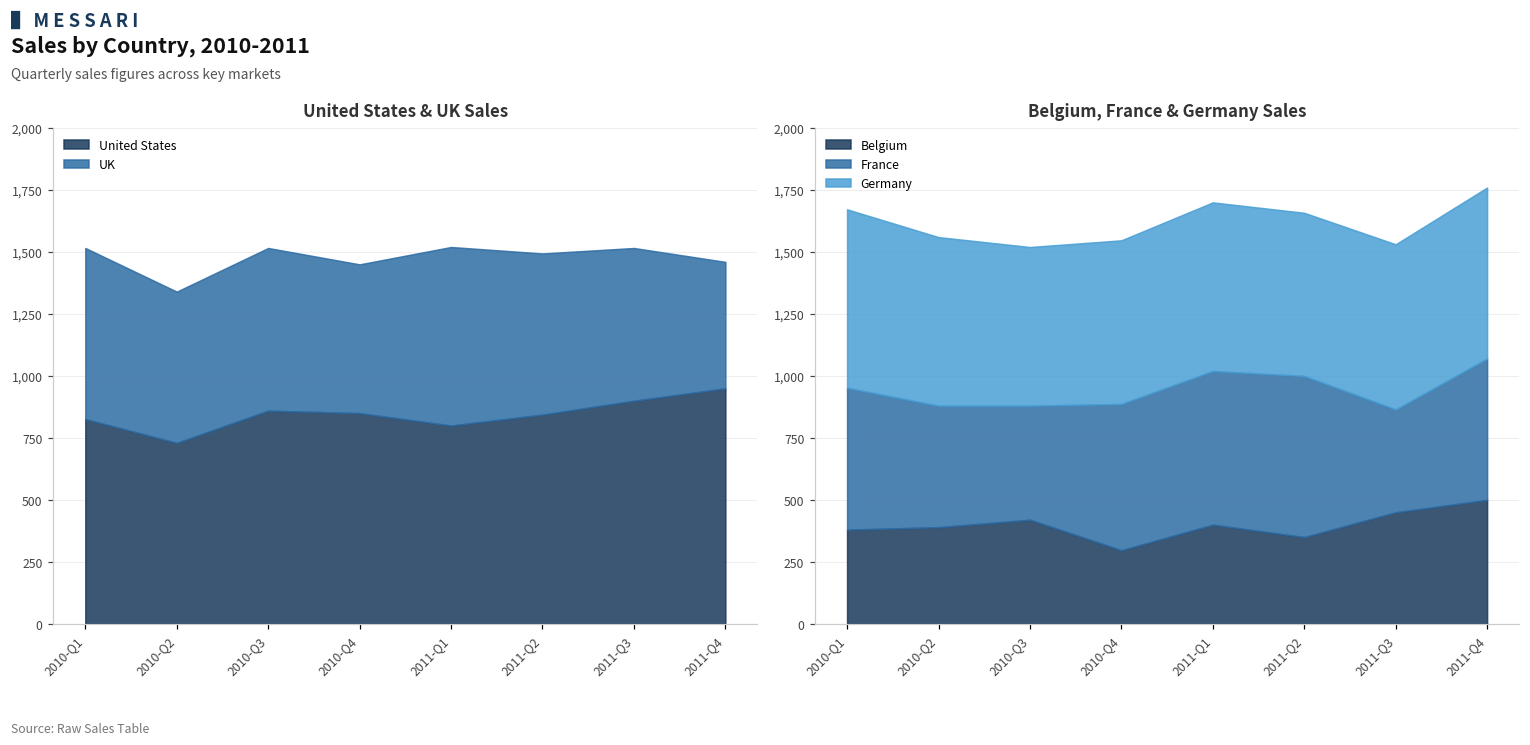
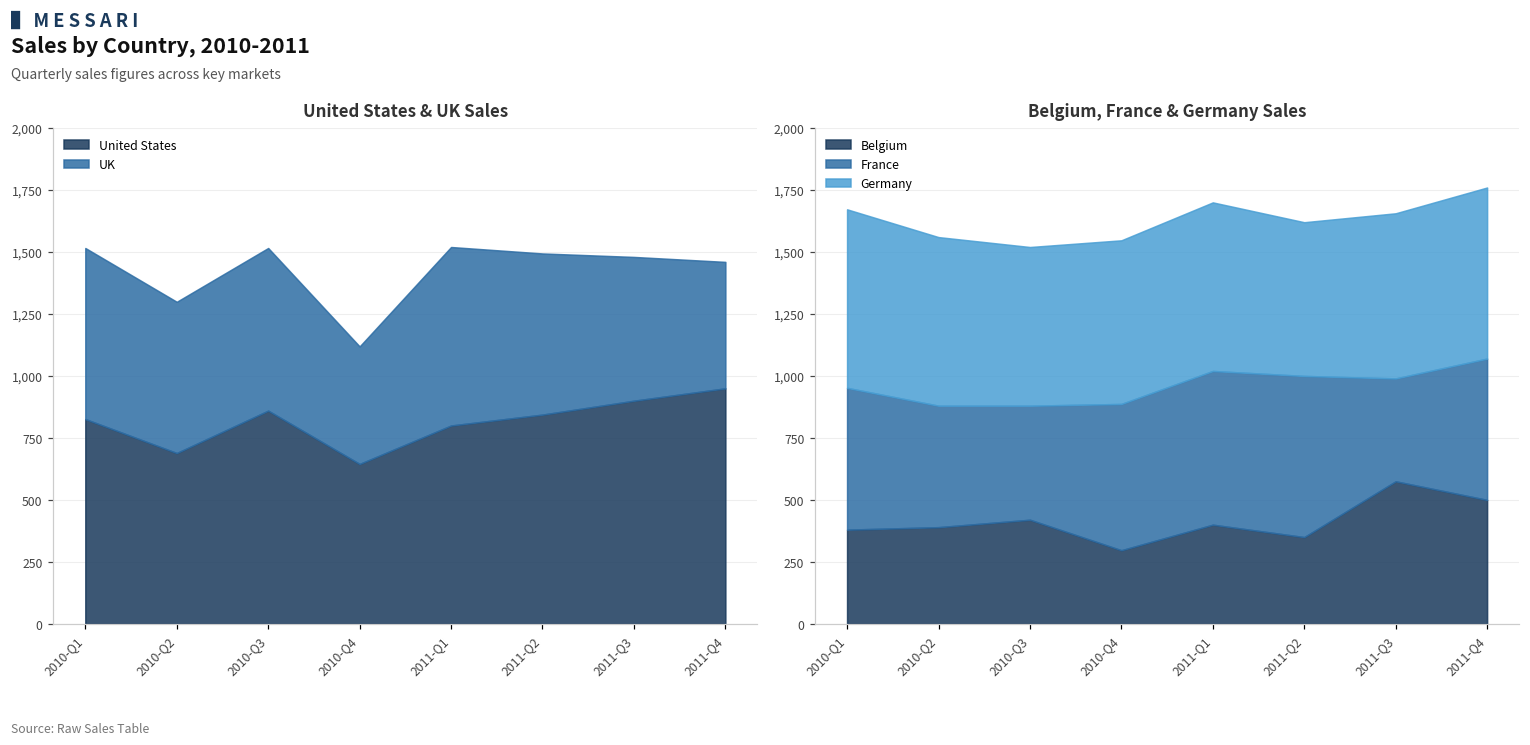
United States & UK Sales, United States, 2010-Q2: 730 -> 690
United States & UK Sales, United States, 2010-Q4: 850 -> 650
United States & UK Sales, UK, 2010-Q4: 600 -> 470
United States & UK Sales, UK, 2011-Q3: 620 -> 580
Belgium, France & Germany Sales, Germany, 2011-Q2: 660 -> 620
Belgium, France & Germany Sales, Belgium, 2011-Q3: 450 -> 580
